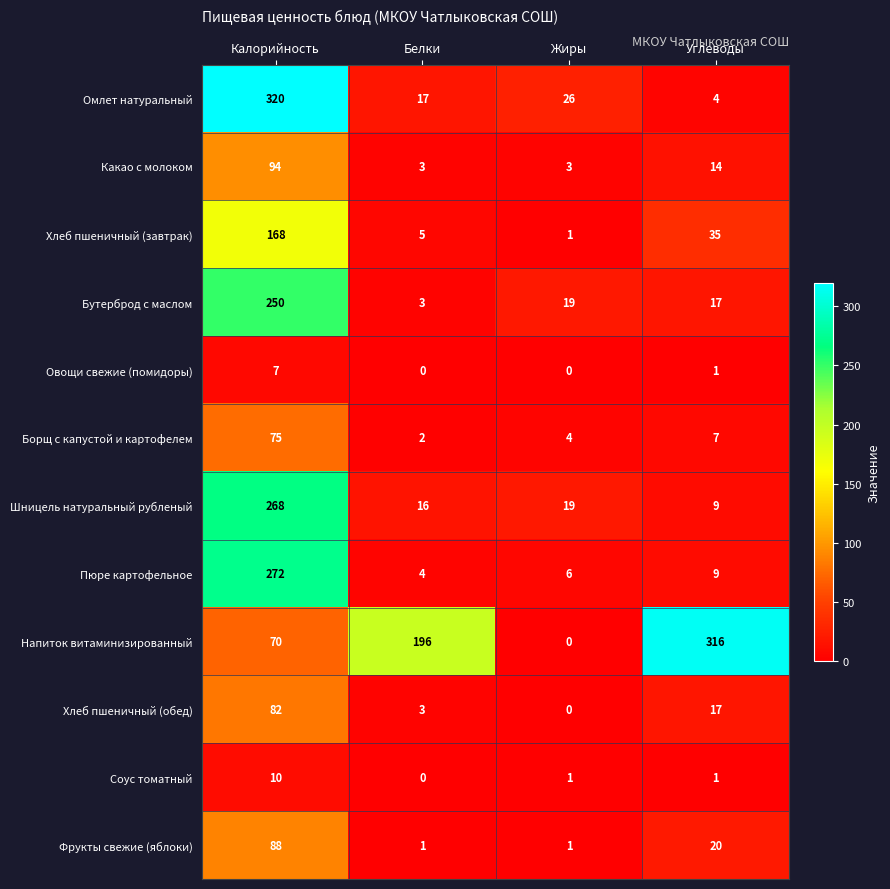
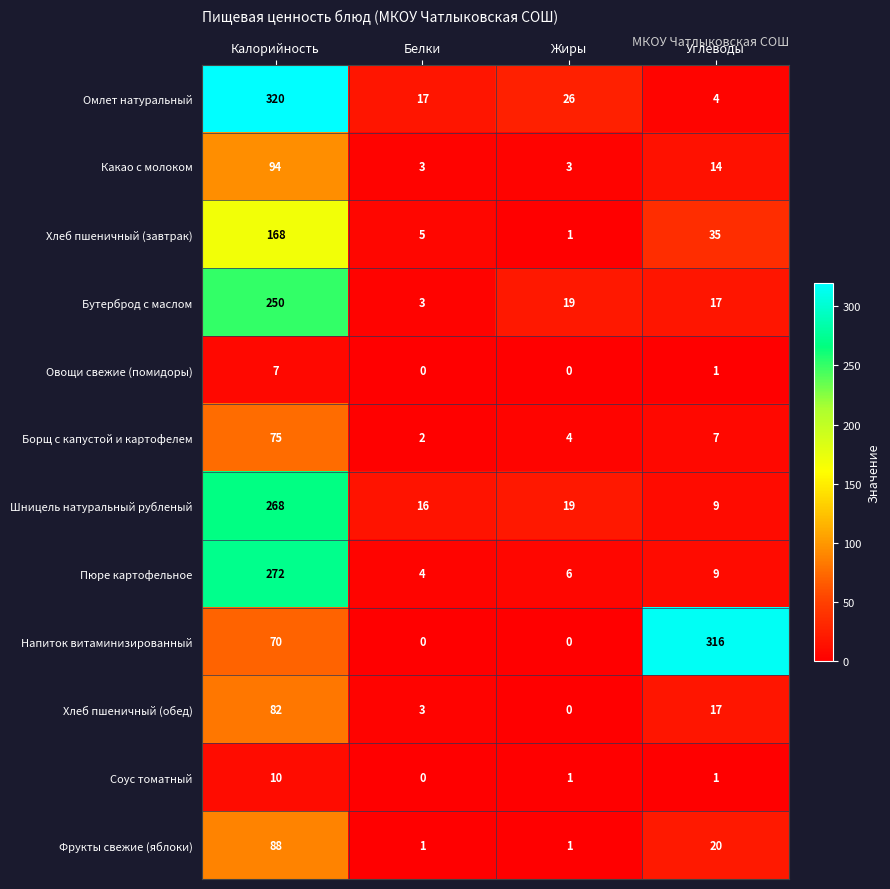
Напиток витаминизированный, Белки: 196 -> 0
